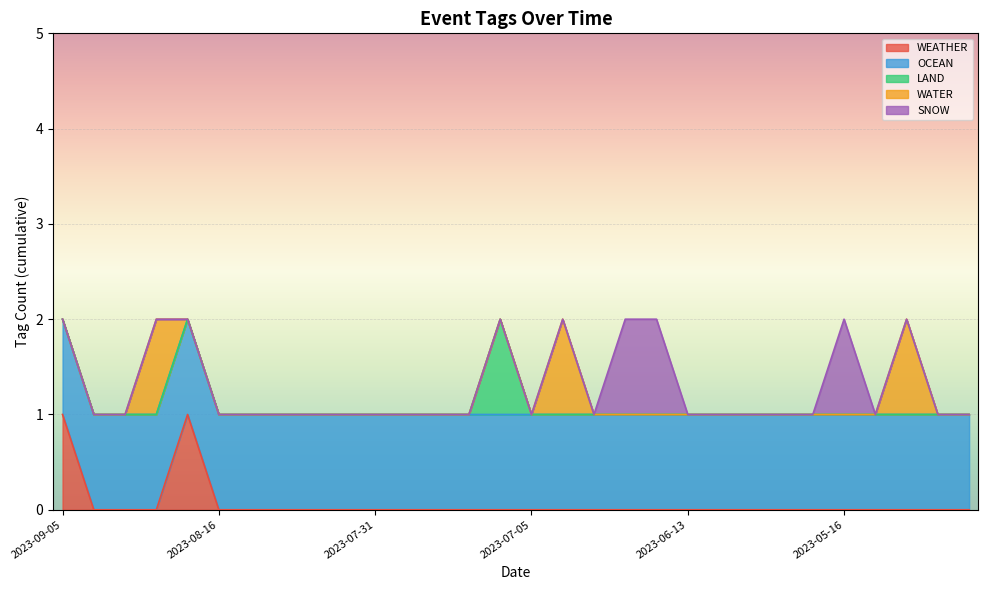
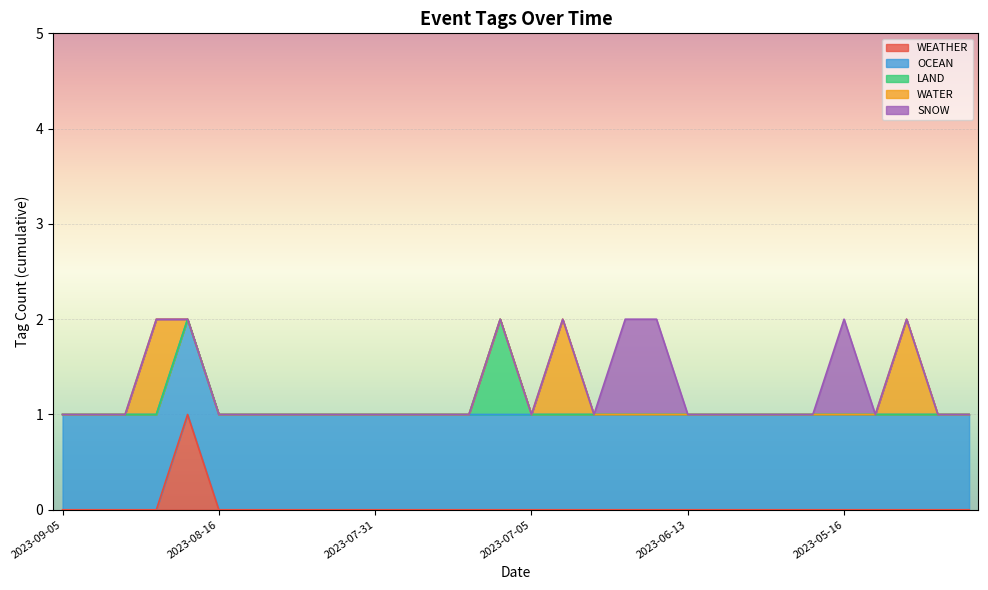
WEATHER, 2023-09-05: 1 -> 0
